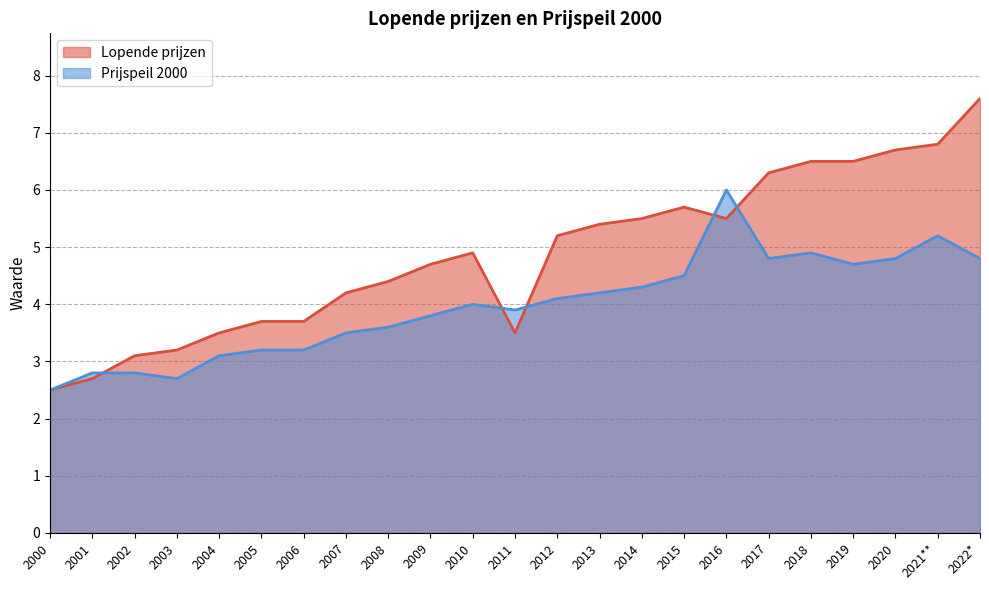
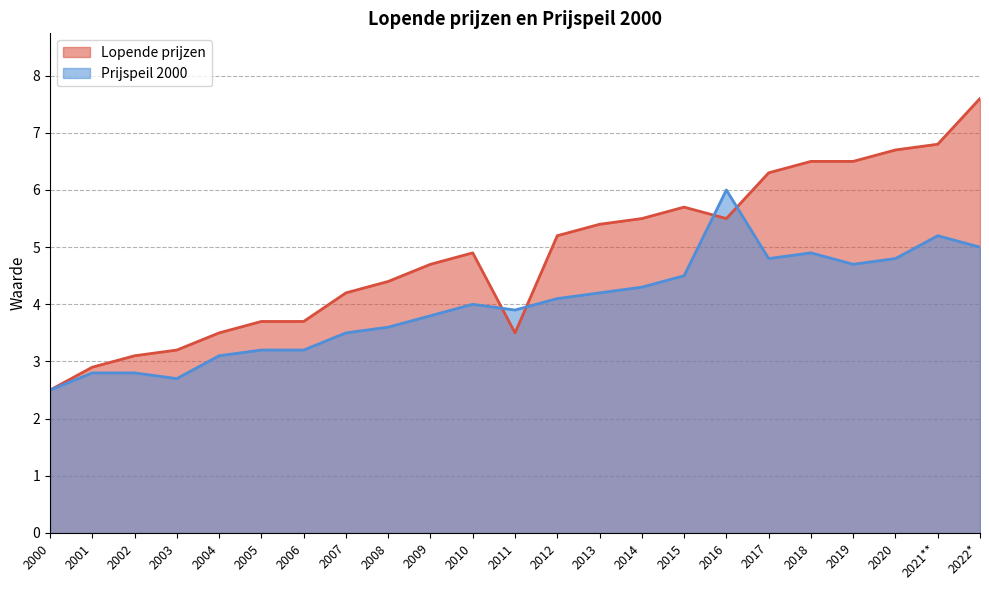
Lopende prijzen, 2001: 2.7 -> 2.9
Prijspeil 2000, 2022*: 4.8 -> 5.0
